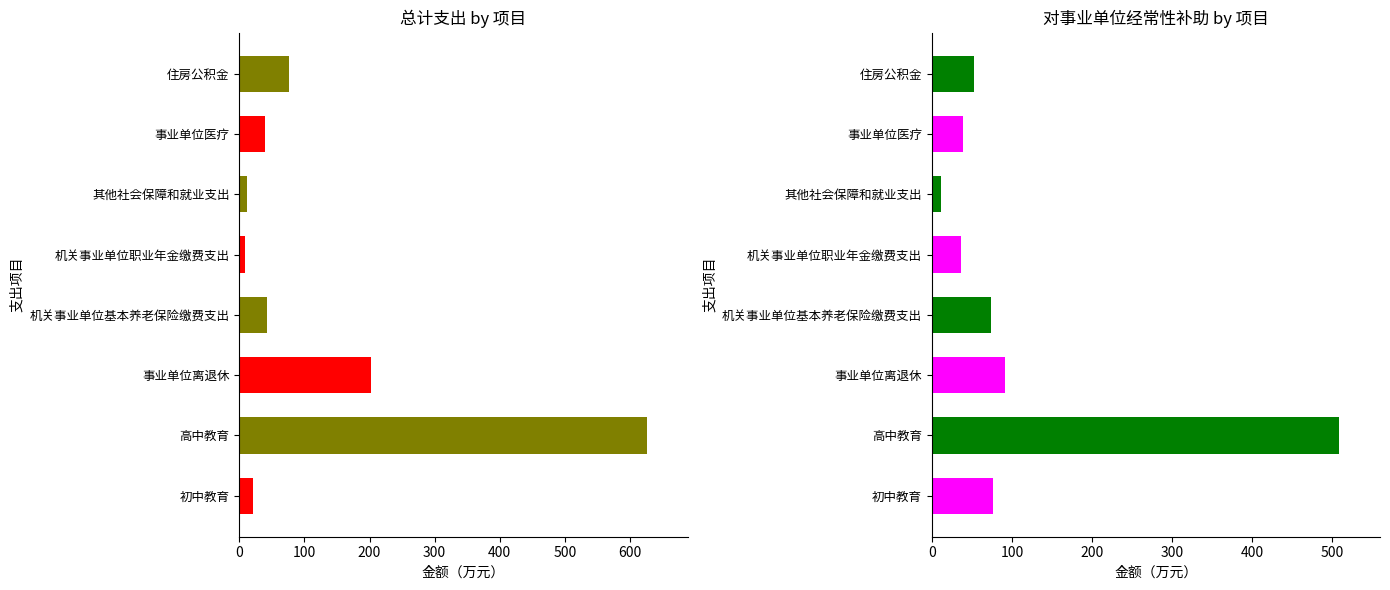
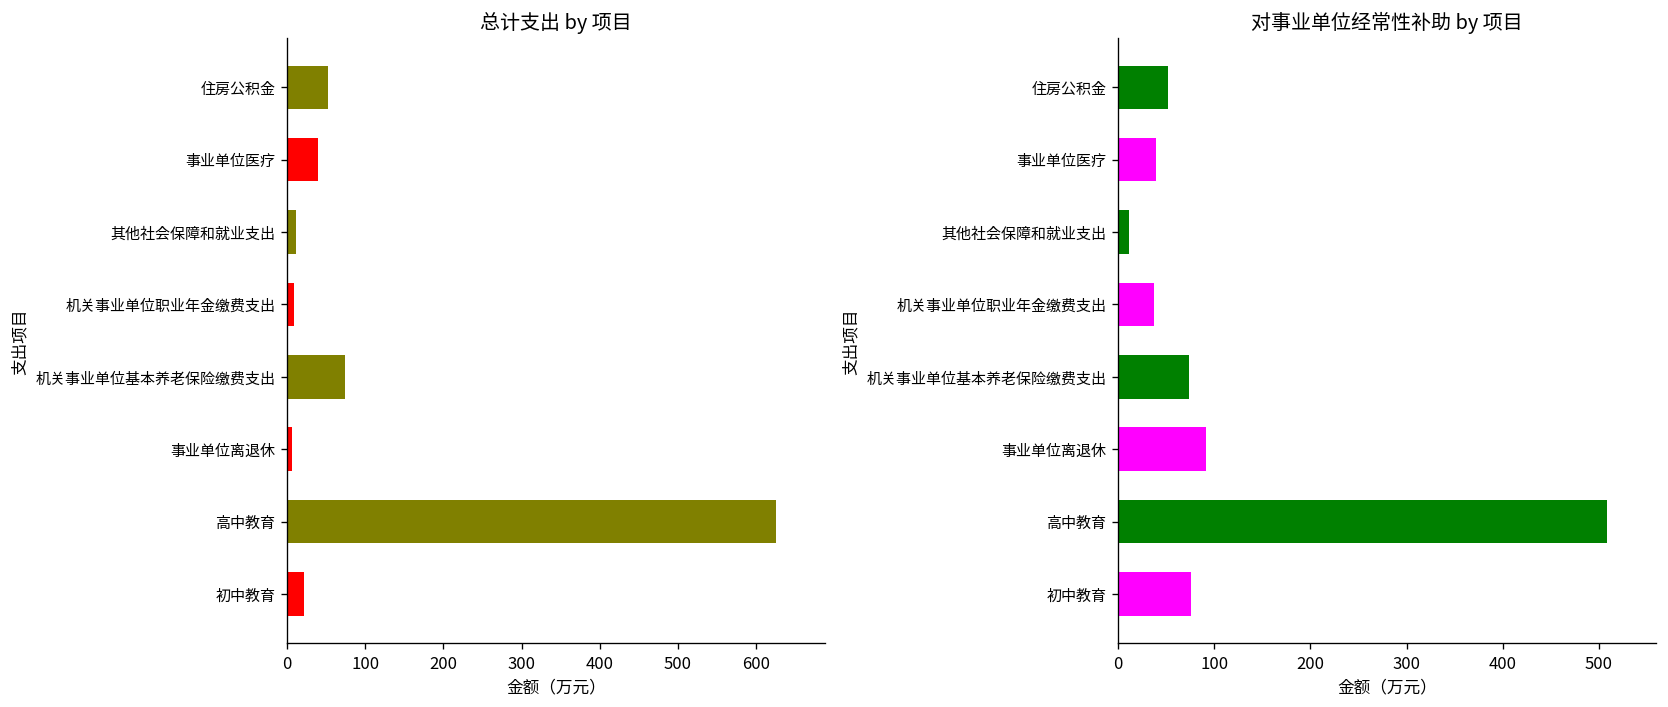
总计支出 by 项目, 住房公积金: 80 -> 50
总计支出 by 项目, 机关事业单位基本养老保险缴费支出: 40 -> 70
总计支出 by 项目, 事业单位离退休: 200 -> 10
